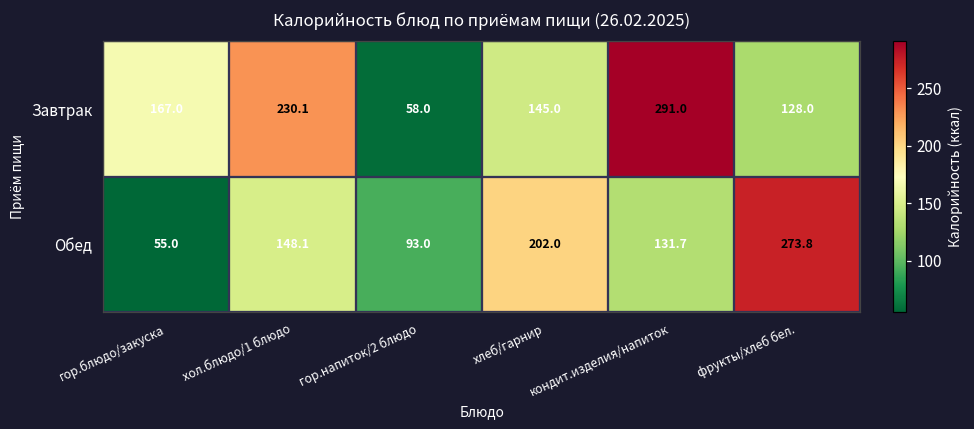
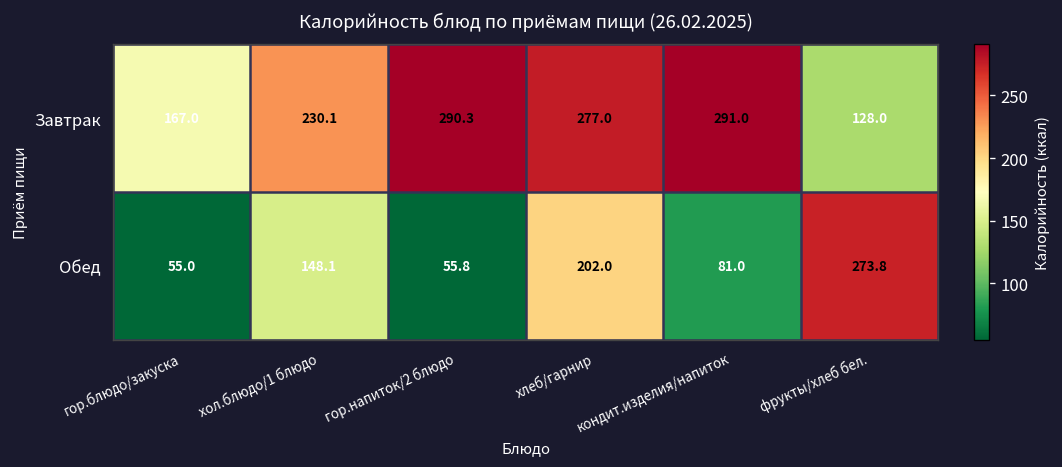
Завтрак, гор.напиток/2 блюдо: 58.0 -> 290.3
Завтрак, хлеб/гарнир: 145.0 -> 277.0
Обед, гор.напиток/2 блюдо: 93.0 -> 55.8
Обед, кондит.изделия/напиток: 131.7 -> 81.0
